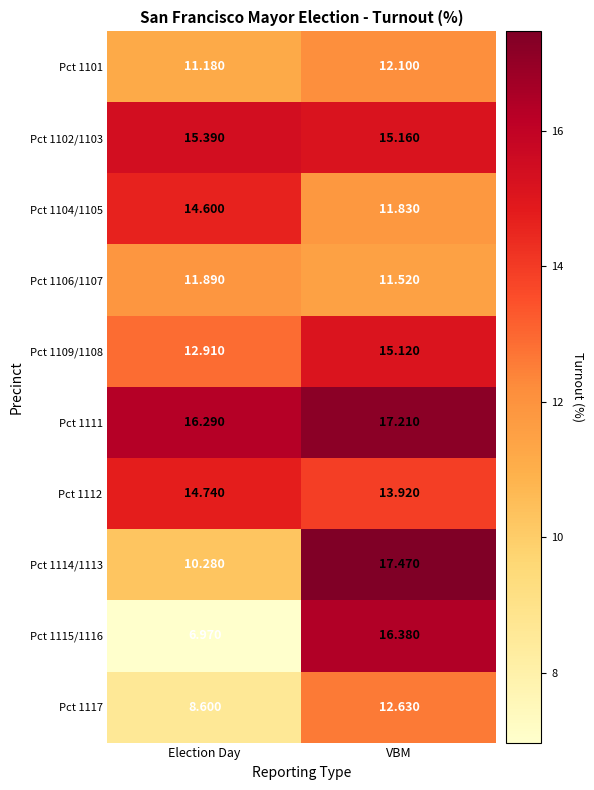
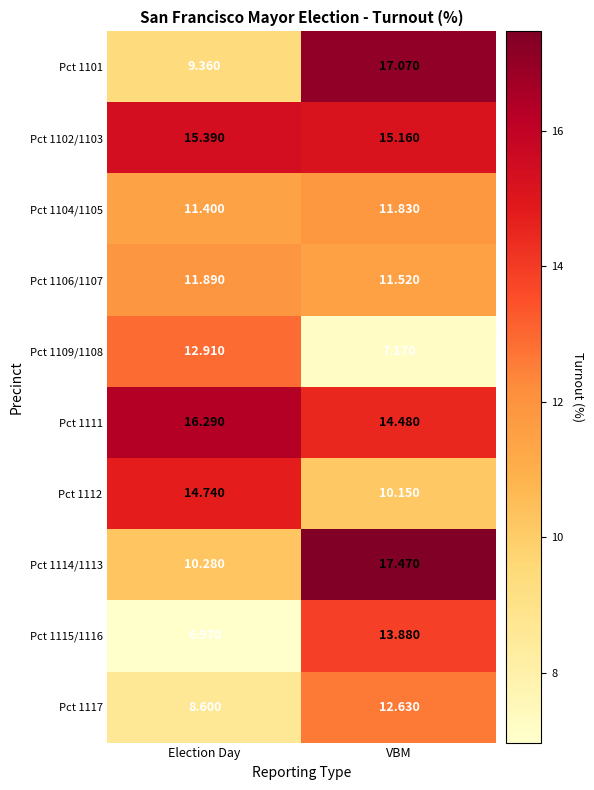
Pct 1101, Election Day: 11.180 -> 9.360
Pct 1101, VBM: 12.100 -> 17.070
Pct 1104/1105, Election Day: 14.600 -> 11.400
Pct 1109/1108, VBM: 15.120 -> 7.170
Pct 1111, VBM: 17.210 -> 14.480
Pct 1112, VBM: 13.920 -> 10.150
Pct 1115/1116, VBM: 16.380 -> 13.880
